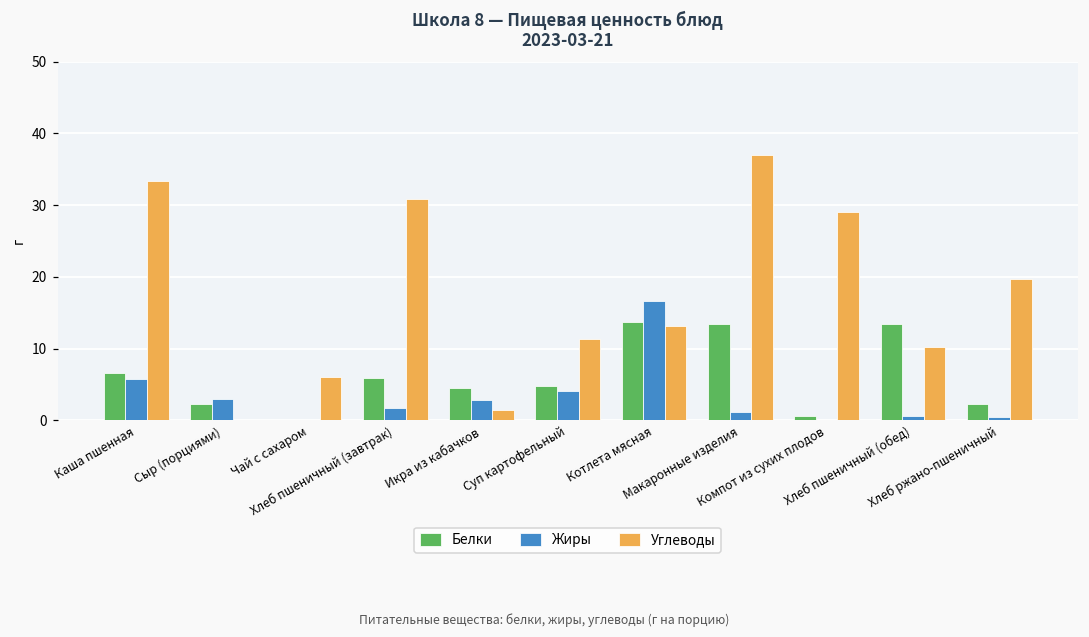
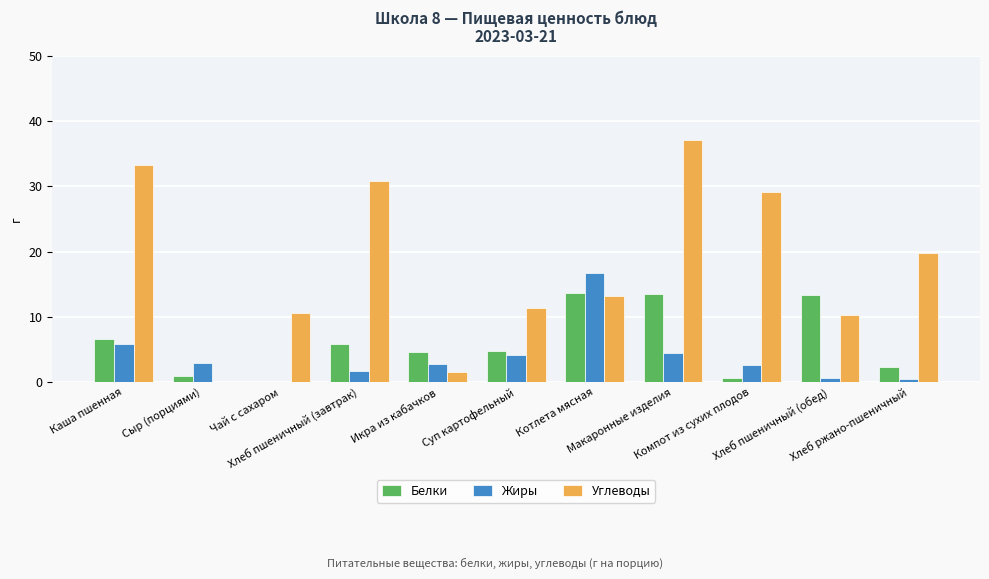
Белки, Сыр (порциями): 2 -> 1
Углеводы, Чай с сахаром: 6 -> 11
Жиры, Макаронные изделия: 1 -> 4
Жиры, Компот из сухих плодов: 0 -> 3
